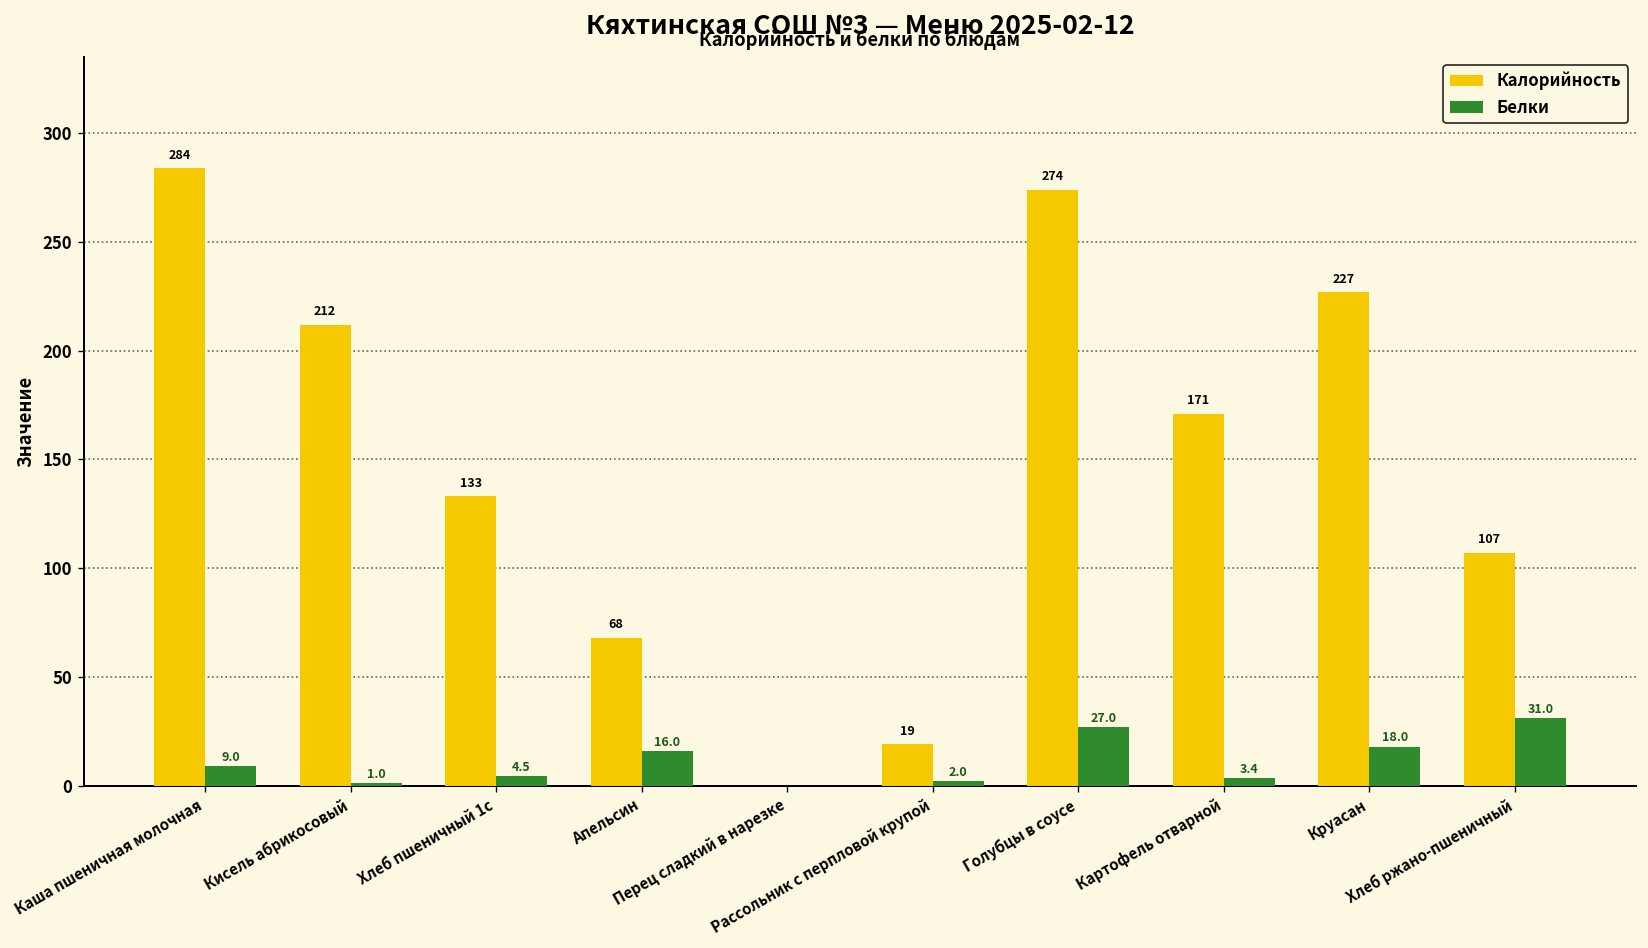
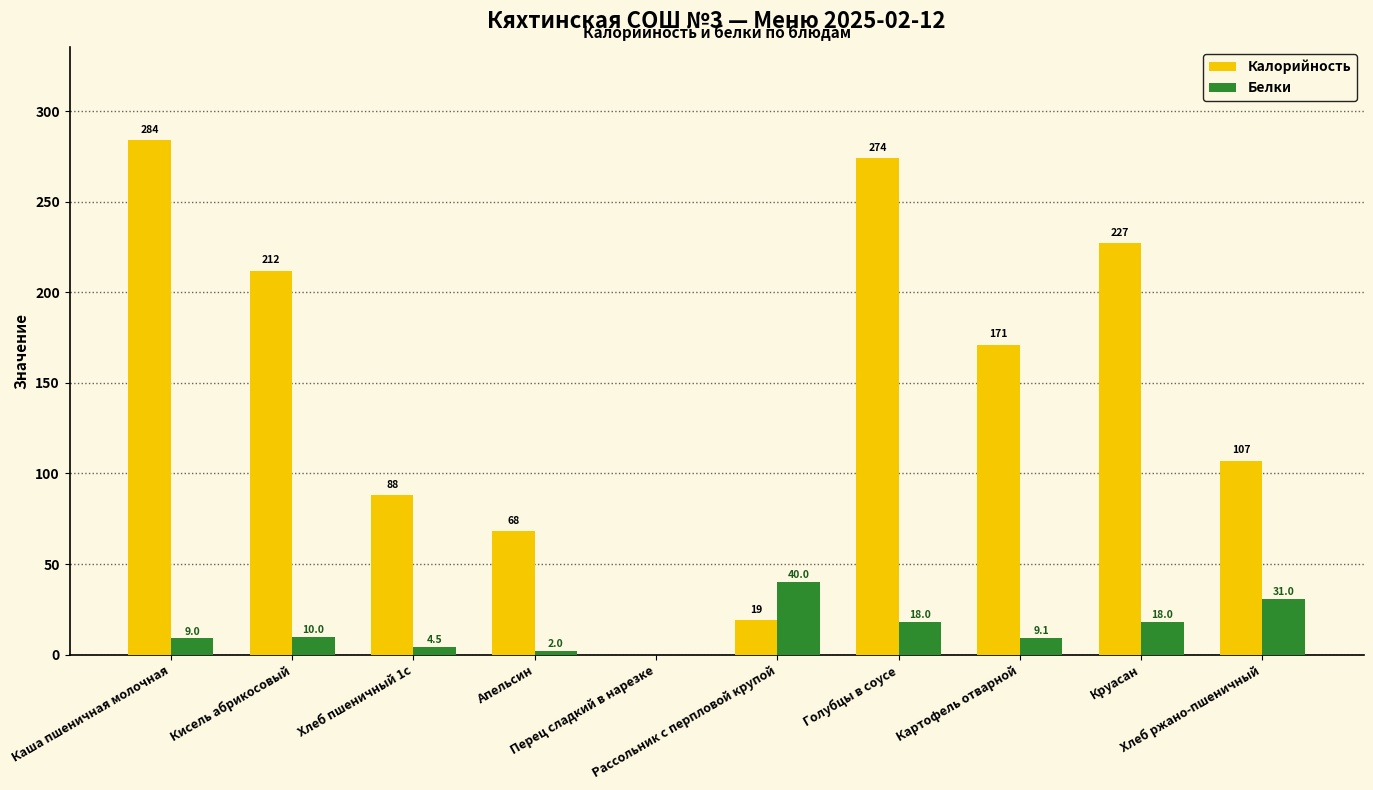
Белки, Кисель абрикосовый: 1.0 -> 10.0
Калорийность, Хлеб пшеничный 1с: 133 -> 88
Белки, Апельсин: 16.0 -> 2.0
Белки, Рассольник с перпловой крупой: 2.0 -> 40.0
Белки, Голубцы в соусе: 27.0 -> 18.0
Белки, Картофель отварной: 3.4 -> 9.1
